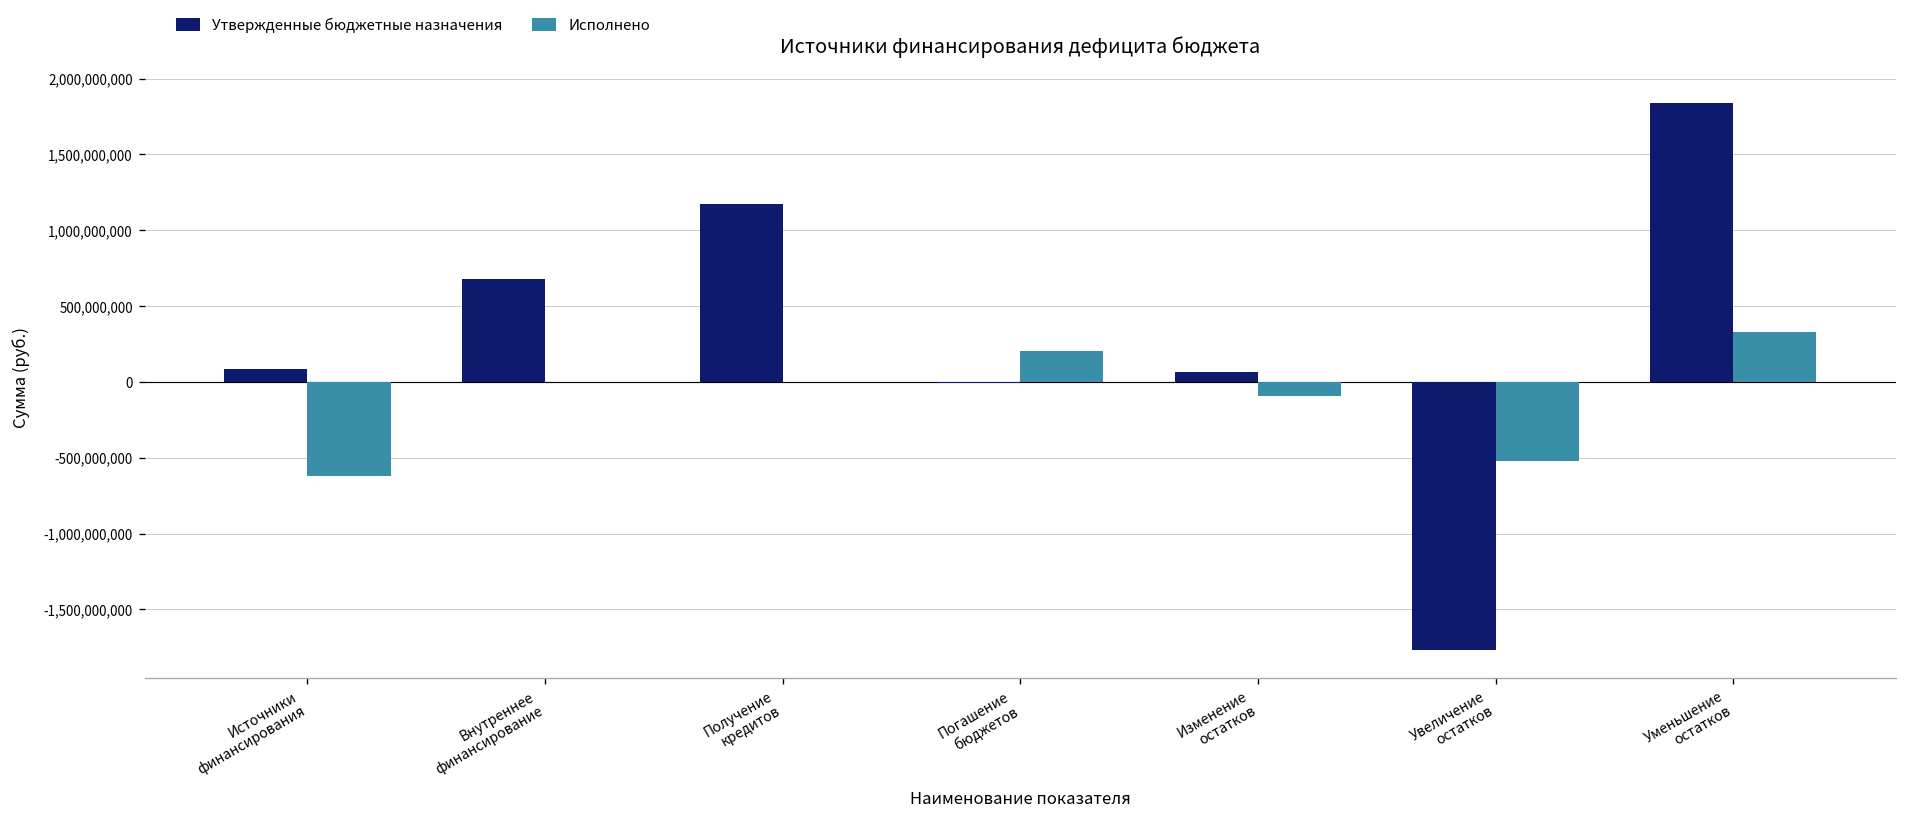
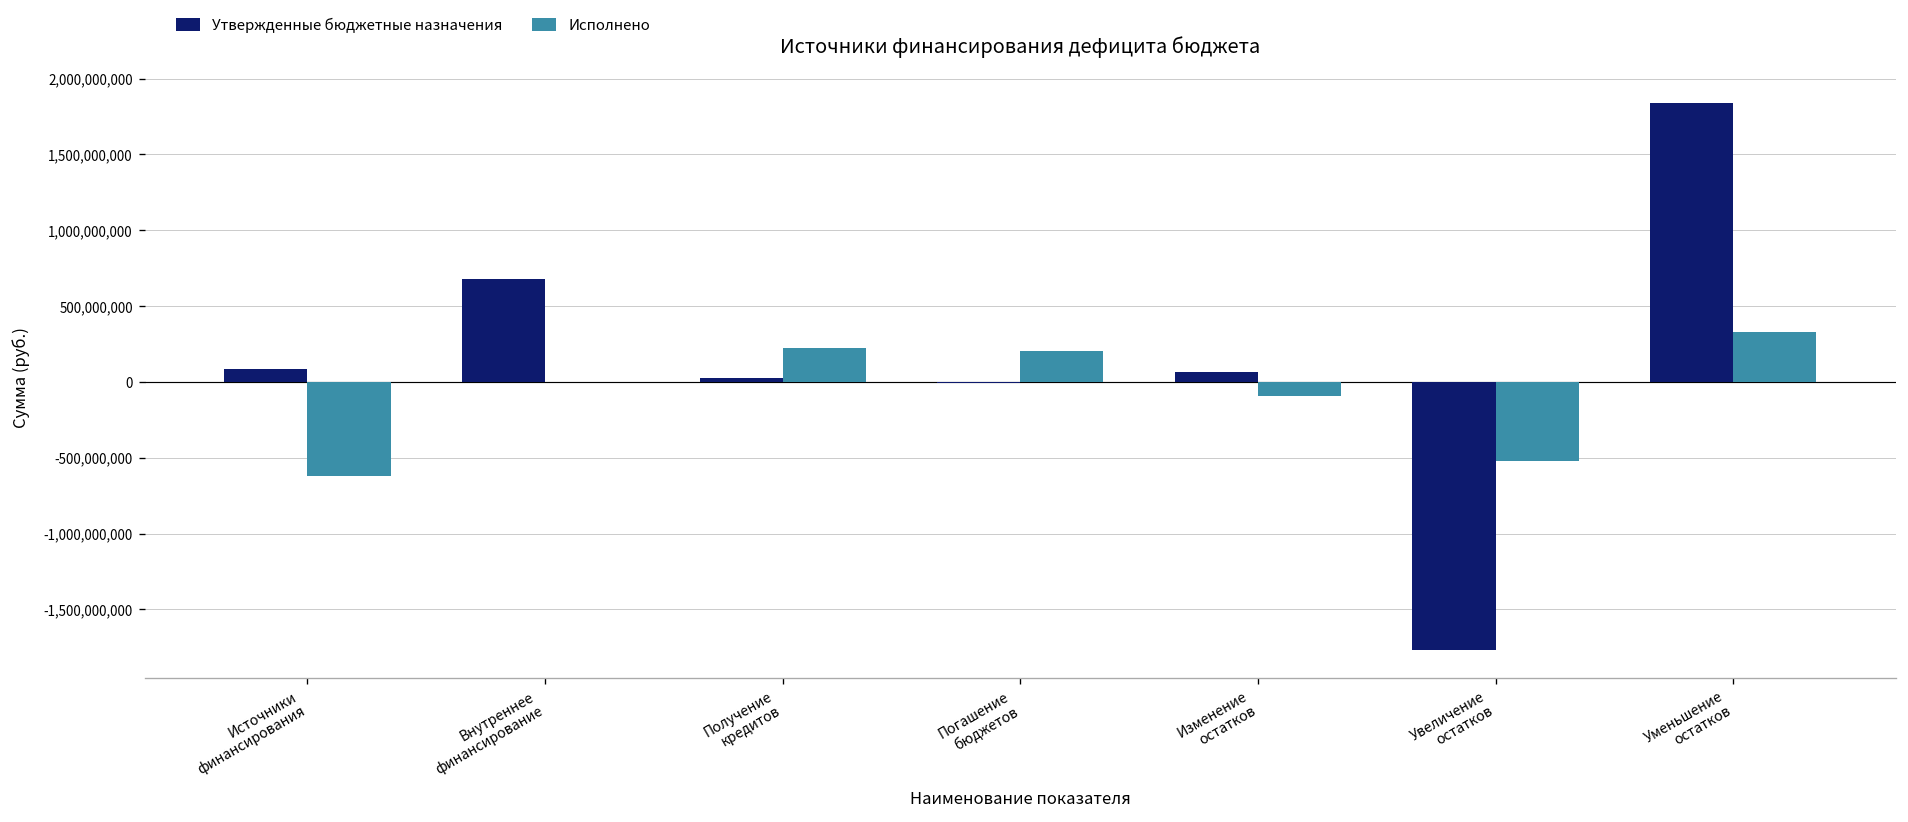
Утвержденные бюджетные назначения, Получение кредитов: 1,170,000,000 -> 30,000,000
Исполнено, Получение кредитов: 0 -> 220,000,000
